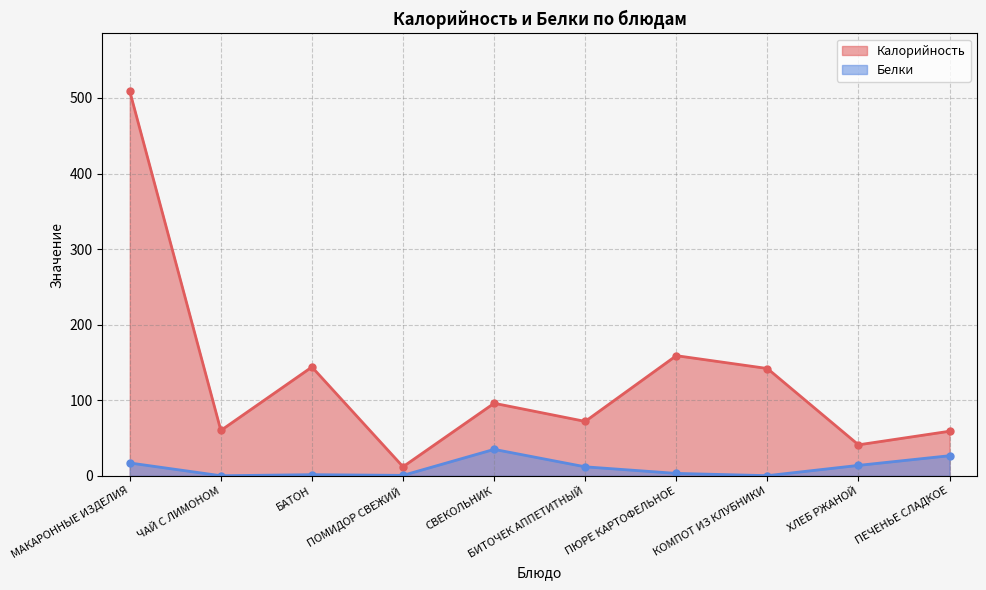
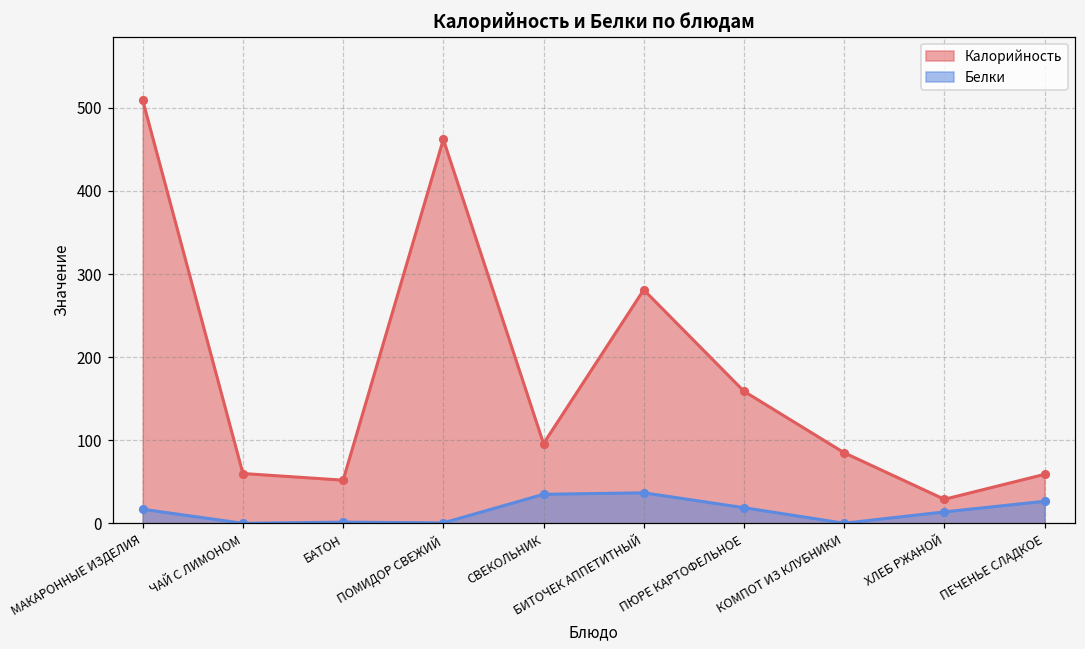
Калорийность, БАТОН: 140 -> 50
Калорийность, ПОМИДОР СВЕЖИЙ: 10 -> 460
Калорийность, БИТОЧЕК АППЕТИТНЫЙ: 70 -> 280
Белки, БИТОЧЕК АППЕТИТНЫЙ: 10 -> 40
Белки, ПЮРЕ КАРТОФЕЛЬНОЕ: 0 -> 20
Калорийность, КОМПОТ ИЗ КЛУБНИКИ: 140 -> 90
Калорийность, ХЛЕБ РЖАНОЙ: 40 -> 30
